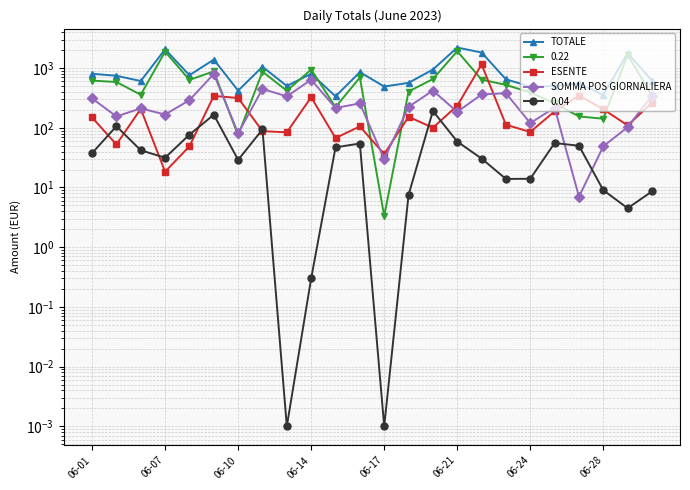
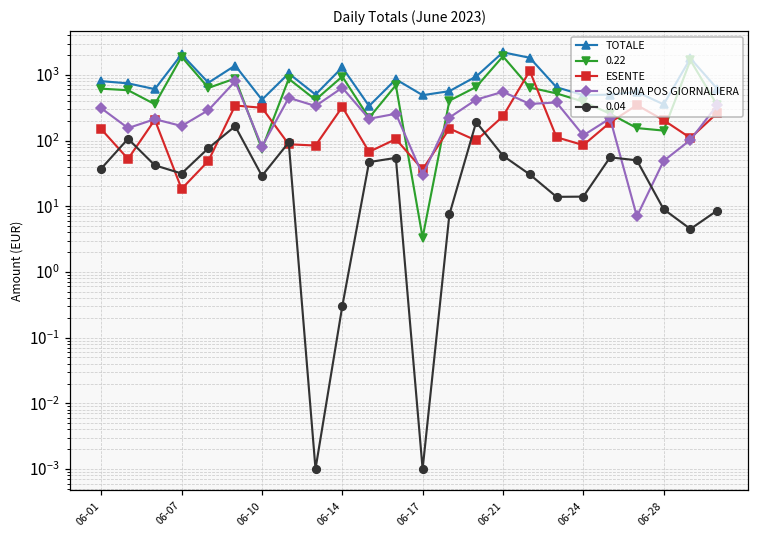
TOTALE, 06-14: 800 -> 1300
SOMMA POS GIORNALIERA, 06-21: 180 -> 600
